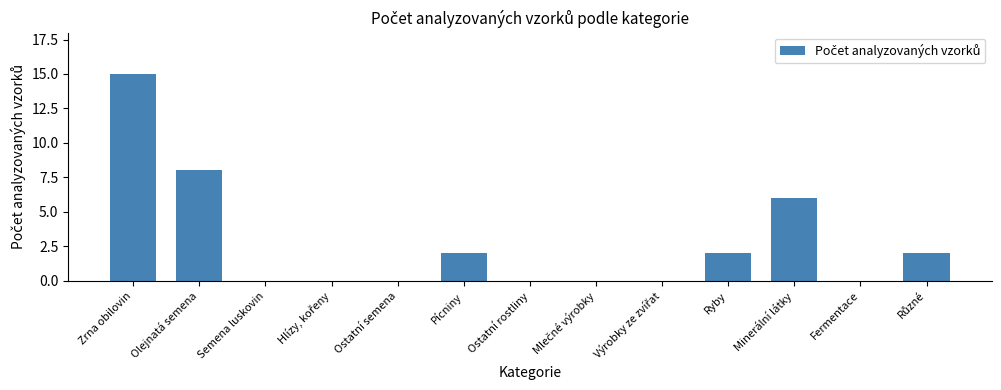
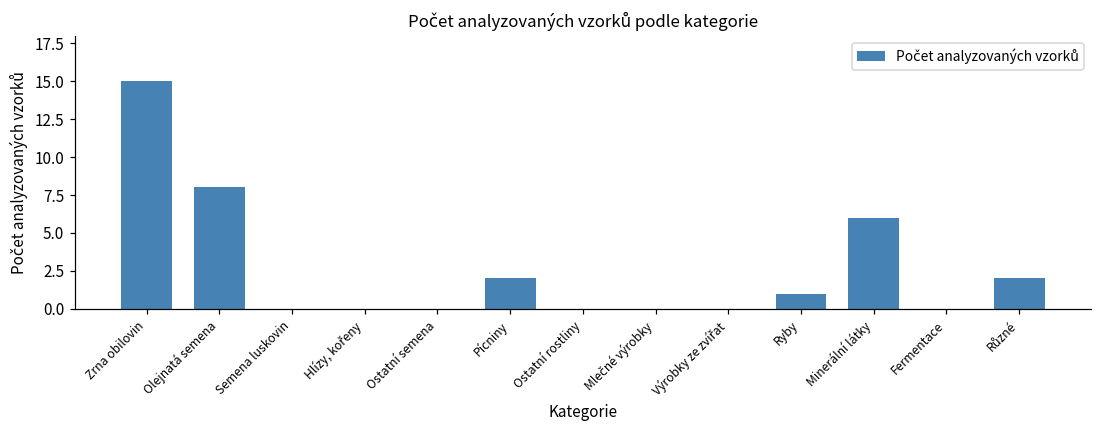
Ryby: 2 -> 1
